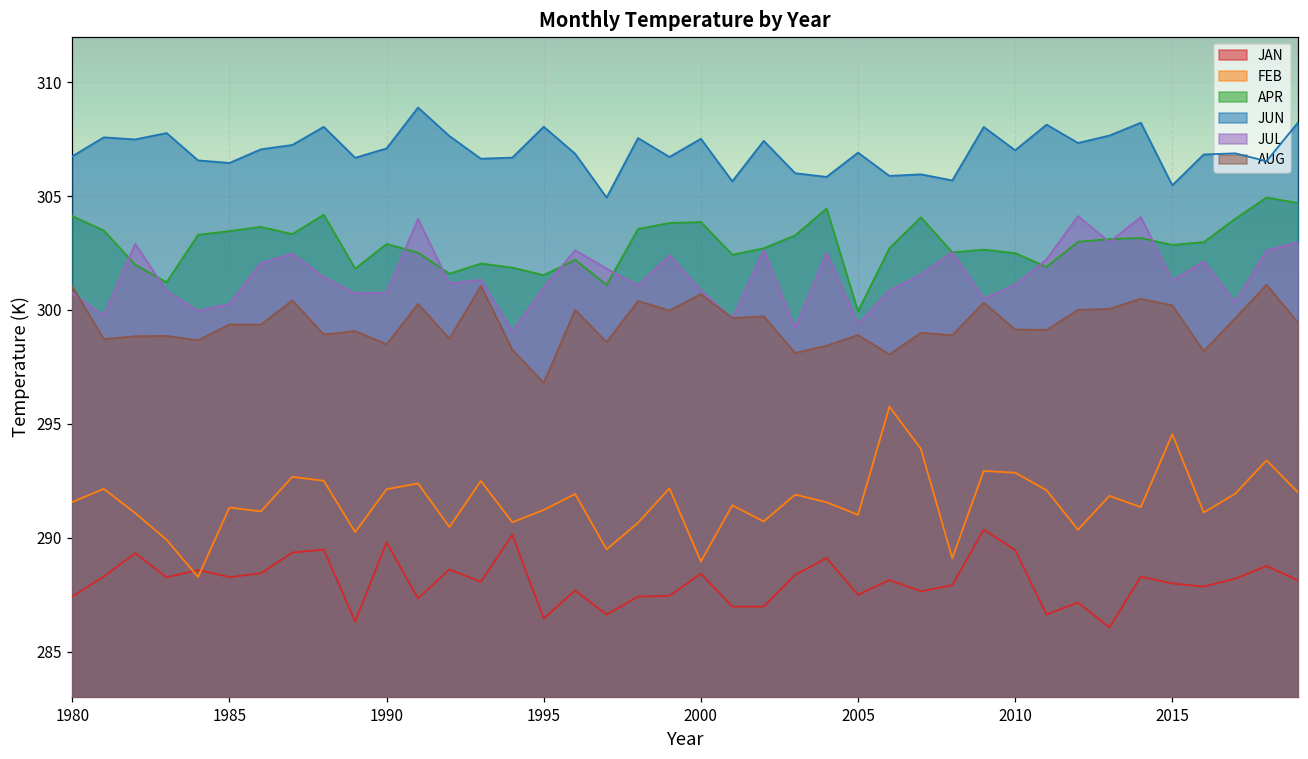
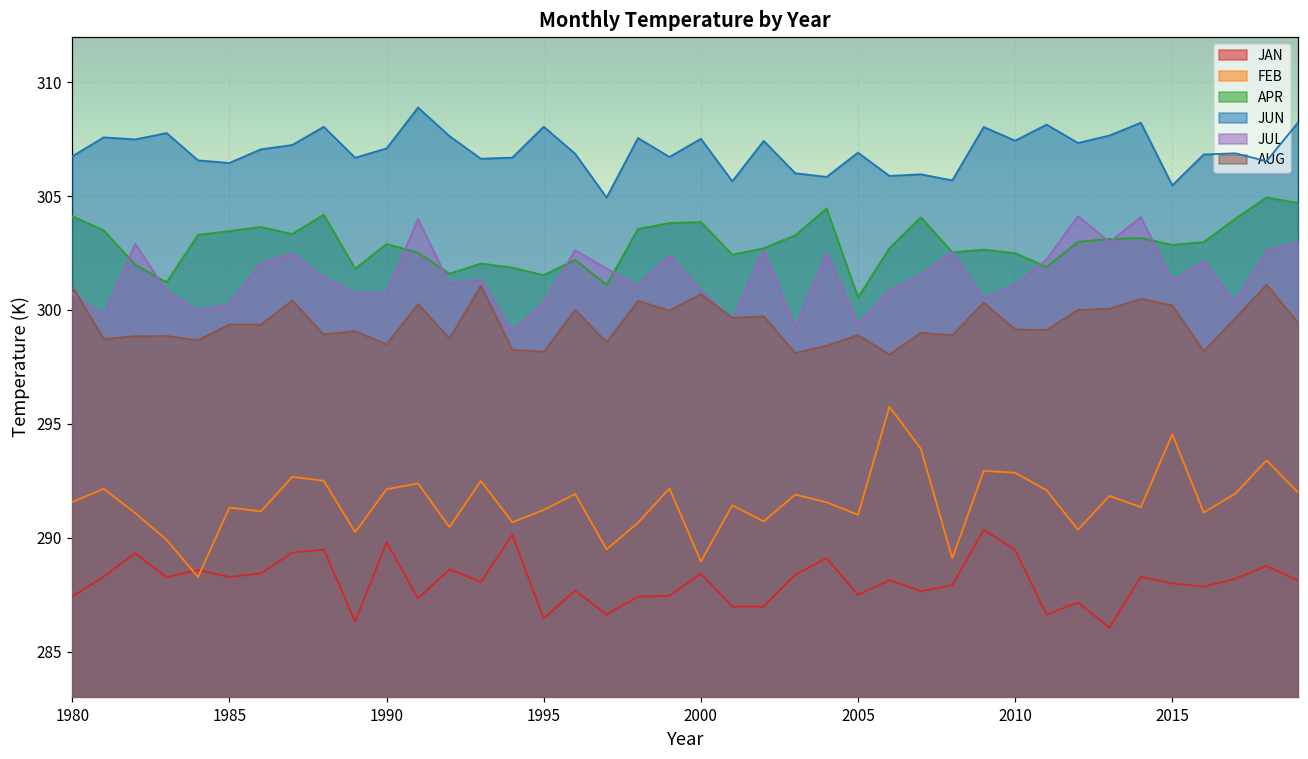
JUL, 1995: 301.0 -> 300.3
AUG, 1995: 296.8 -> 298.2
APR, 2005: 299.9 -> 300.5
JUN, 2010: 307.0 -> 307.4
